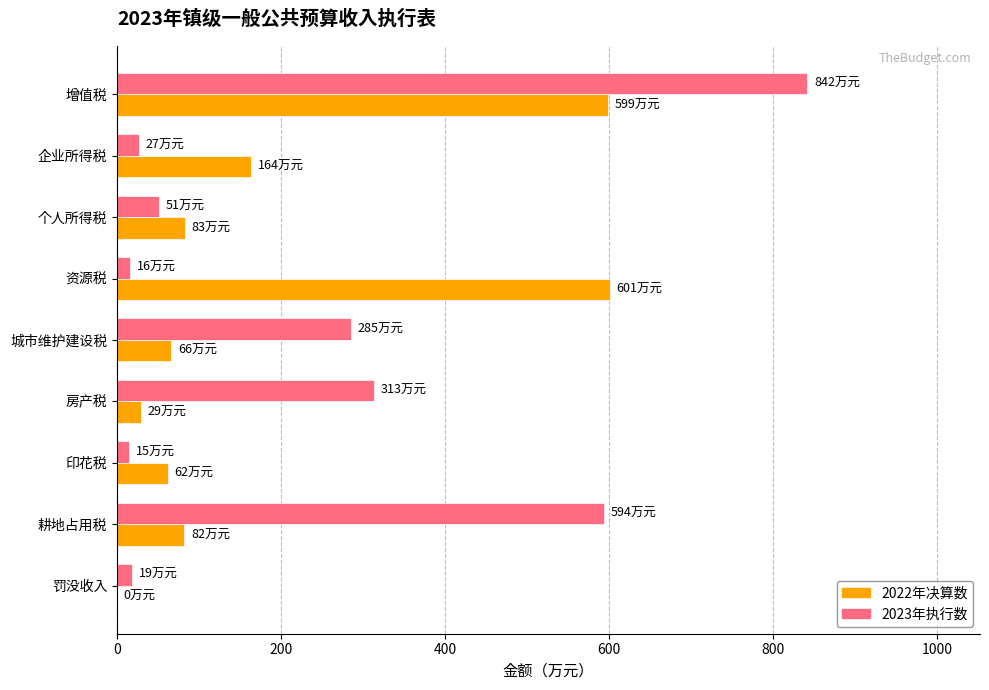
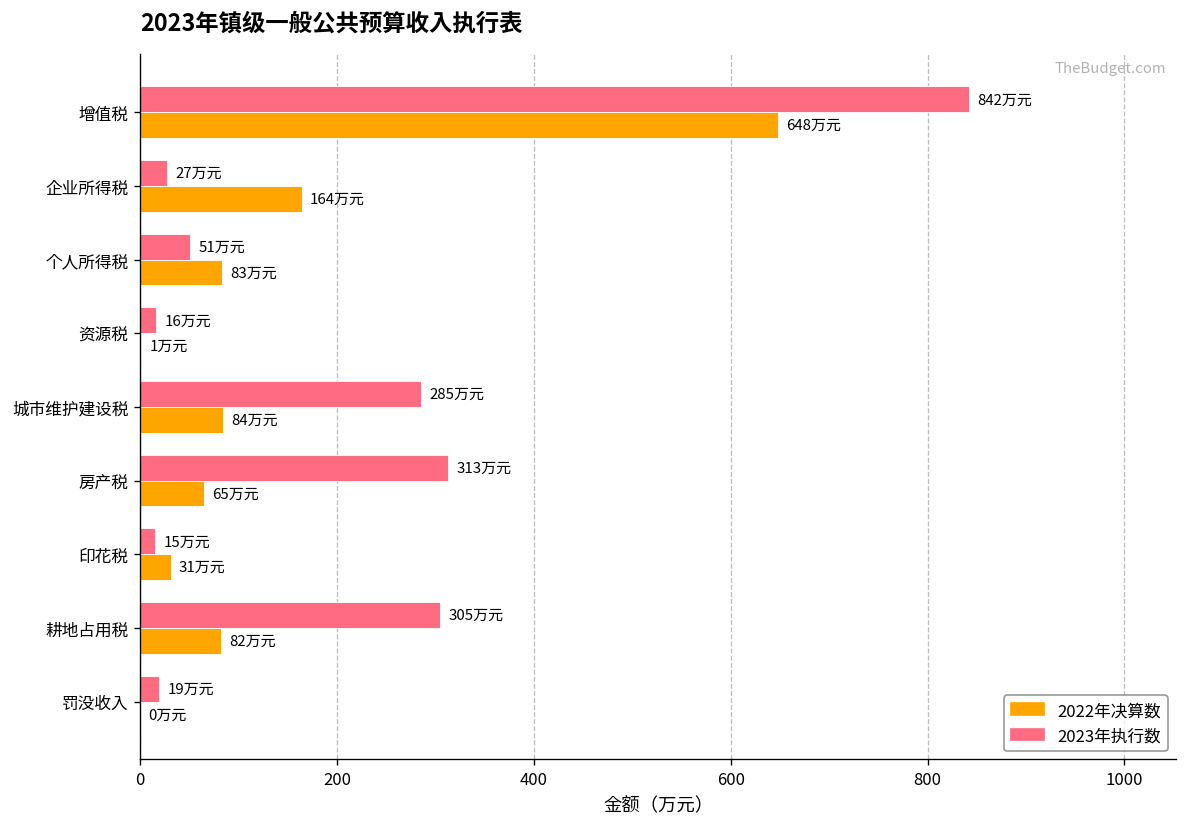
2022年决算数, 增值税: 599 -> 648
2022年决算数, 资源税: 601 -> 1
2022年决算数, 城市维护建设税: 66 -> 84
2022年决算数, 房产税: 29 -> 65
2022年决算数, 印花税: 62 -> 31
2023年执行数, 耕地占用税: 594 -> 305
